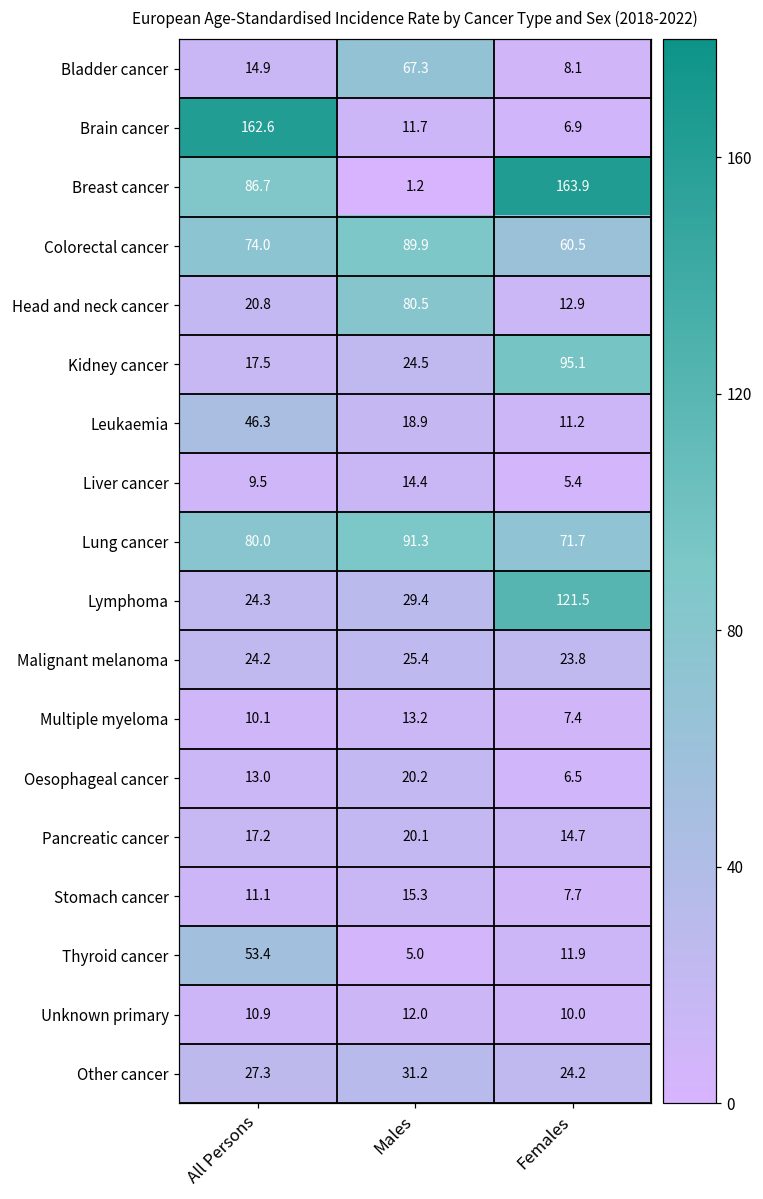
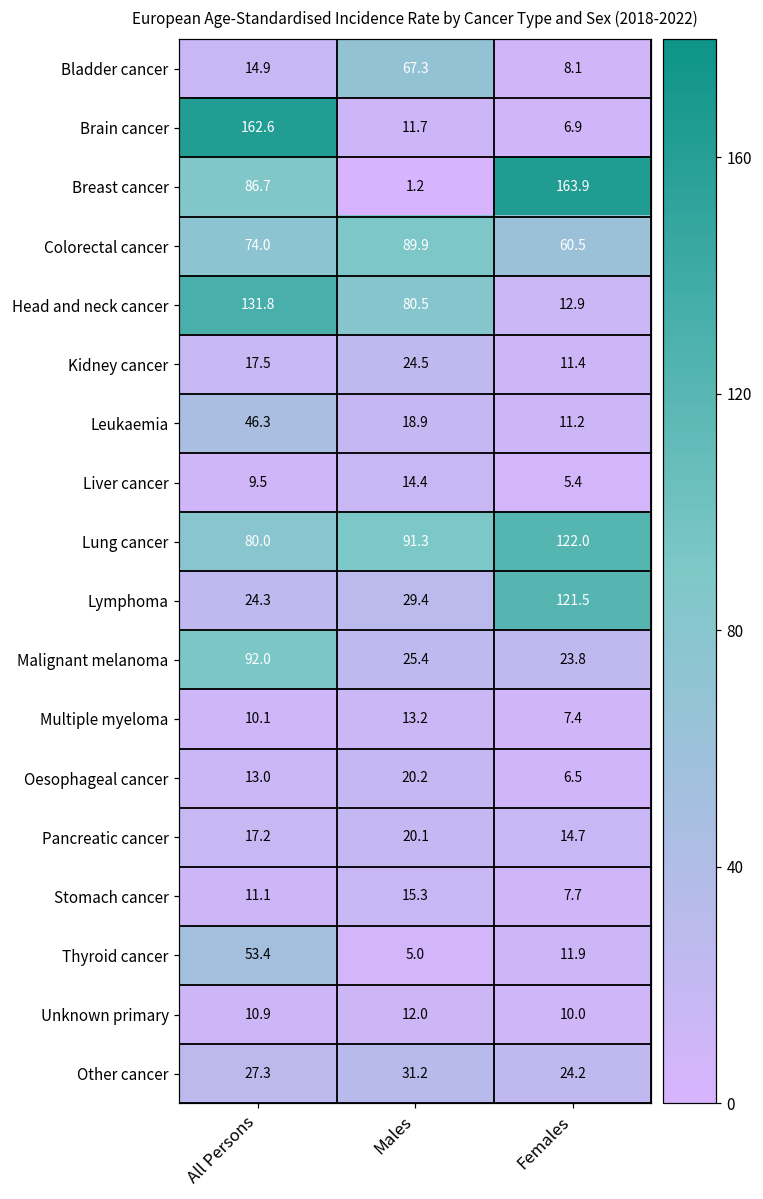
Head and neck cancer, All Persons: 20.8 -> 131.8
Kidney cancer, Females: 95.1 -> 11.4
Lung cancer, Females: 71.7 -> 122.0
Malignant melanoma, All Persons: 24.2 -> 92.0
